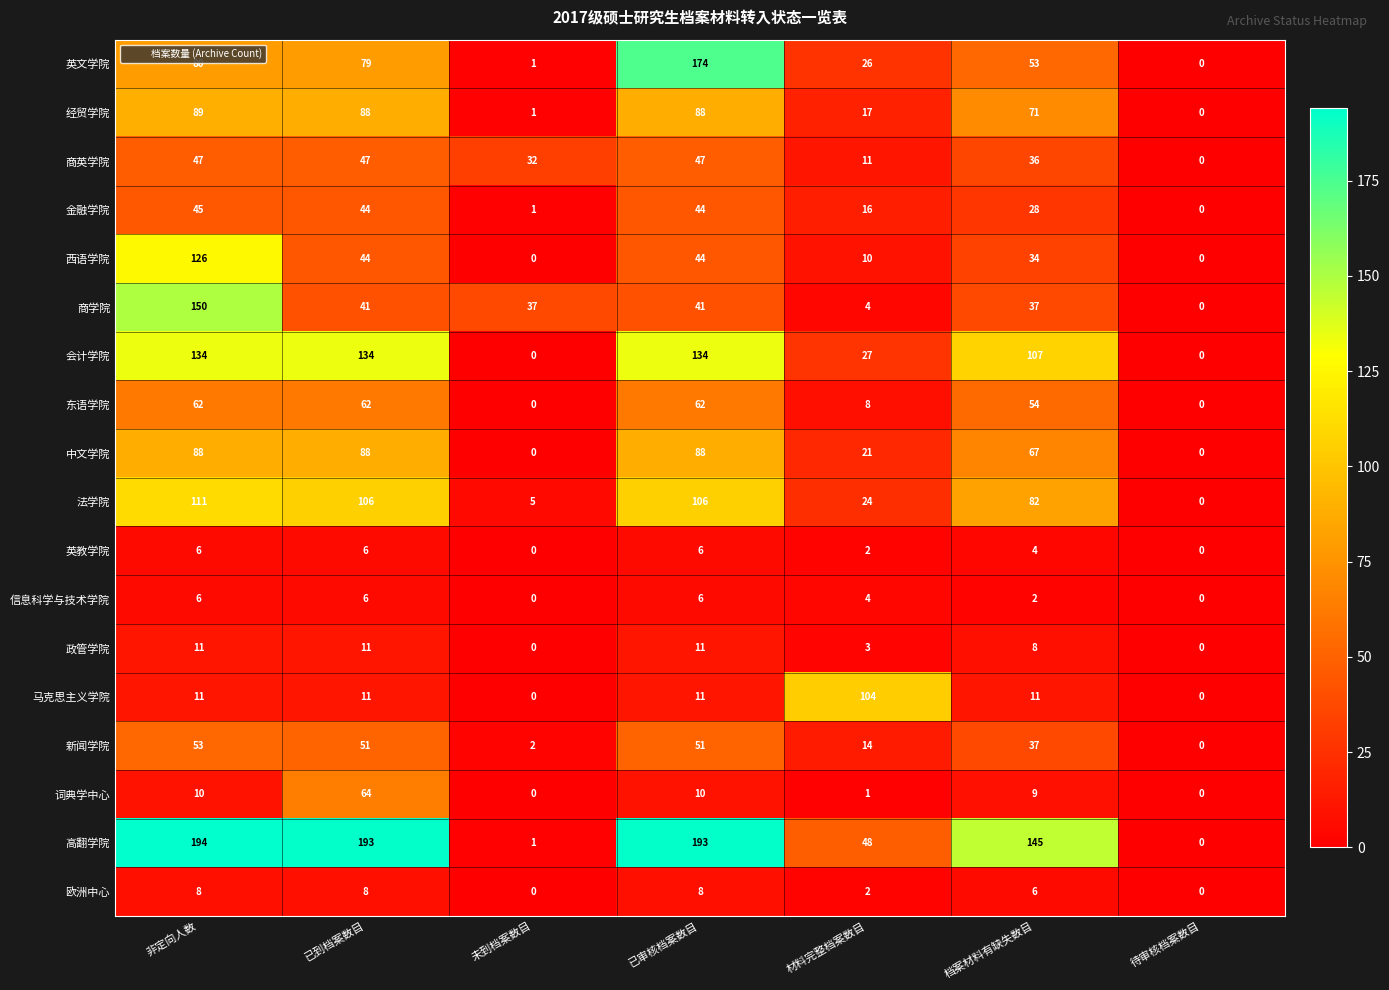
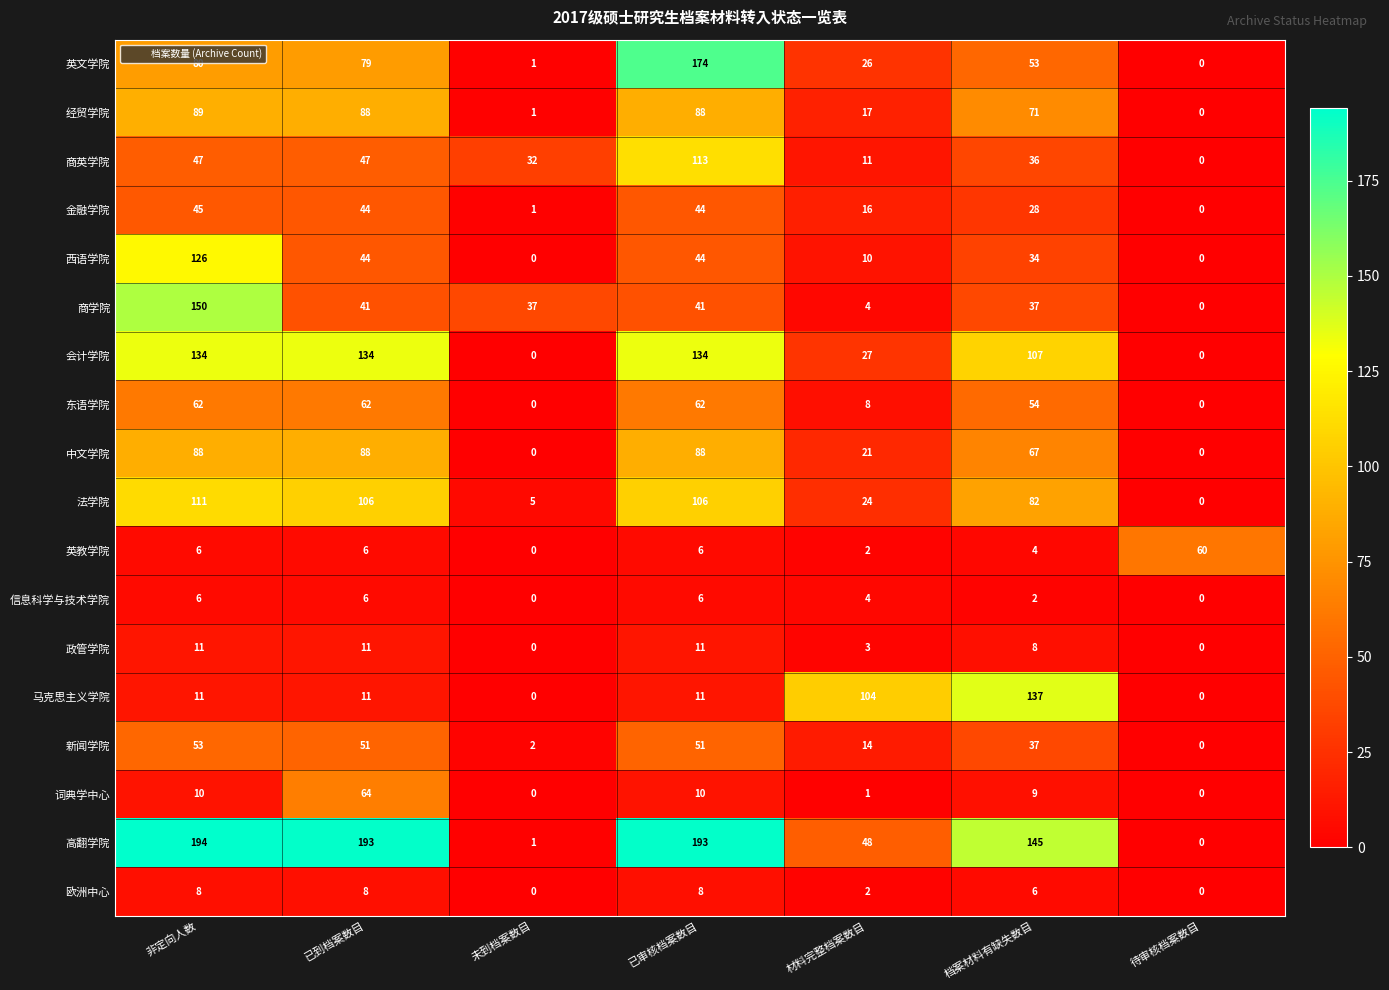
商英学院, 已审核档案数目: 47 -> 113
英教学院, 待审核档案数目: 0 -> 60
马克思主义学院, 档案材料有缺失数目: 11 -> 137
